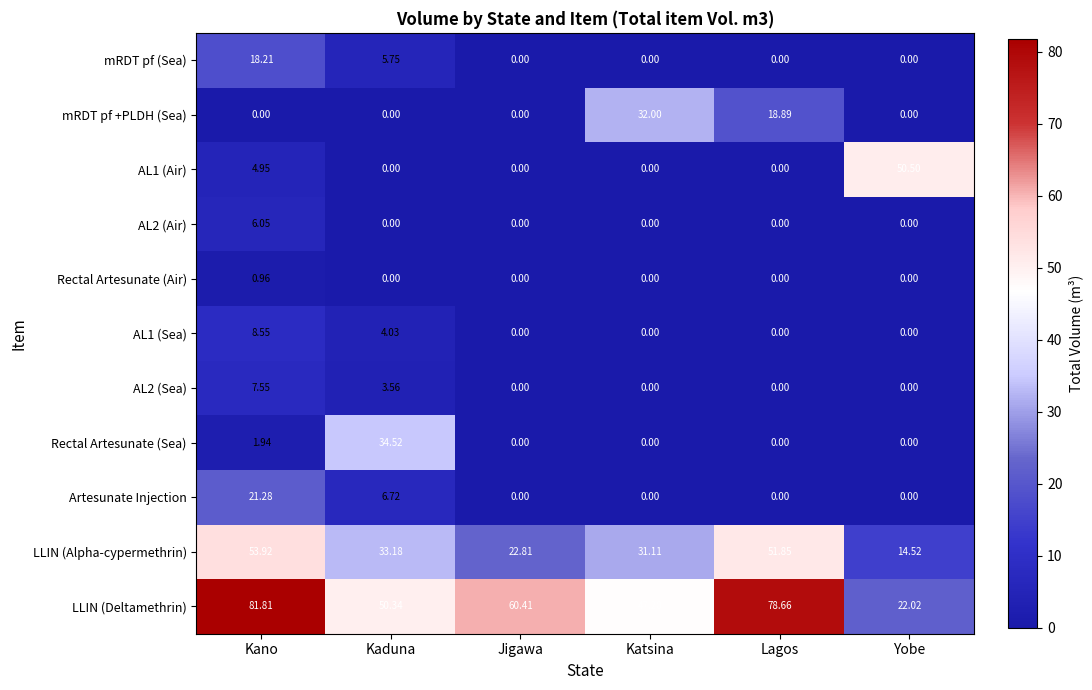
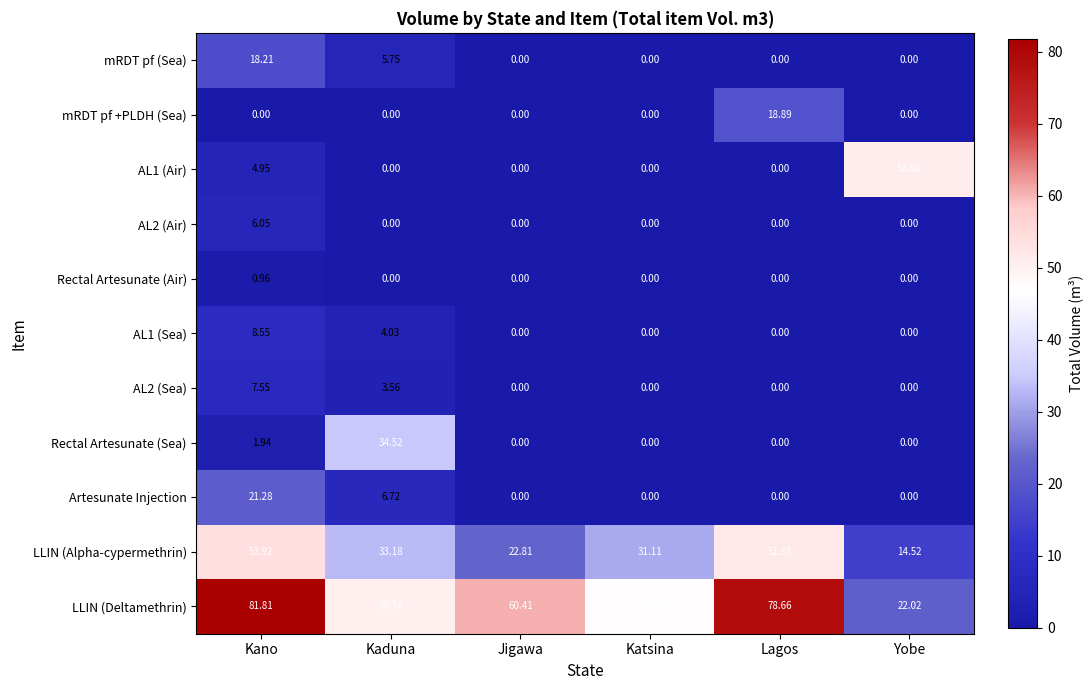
mRDT pf +PLDH (Sea), Katsina: 32.00 -> 0.00
